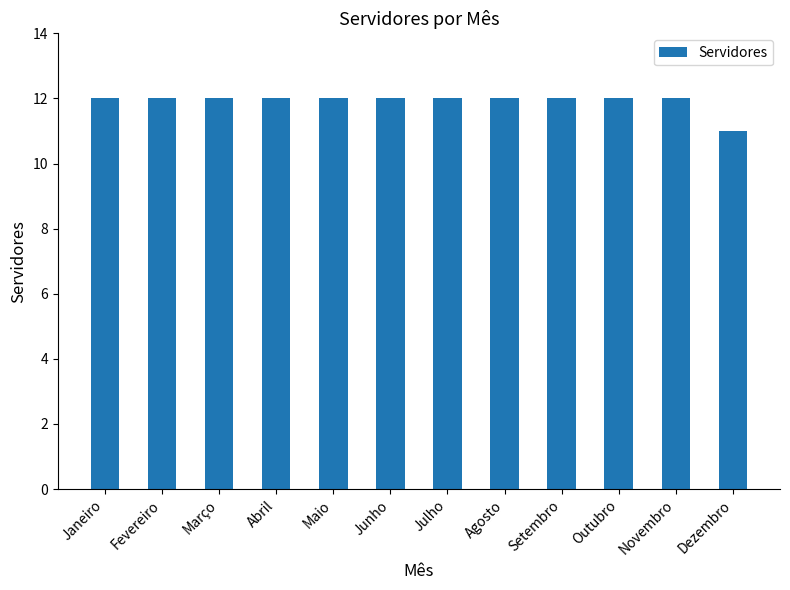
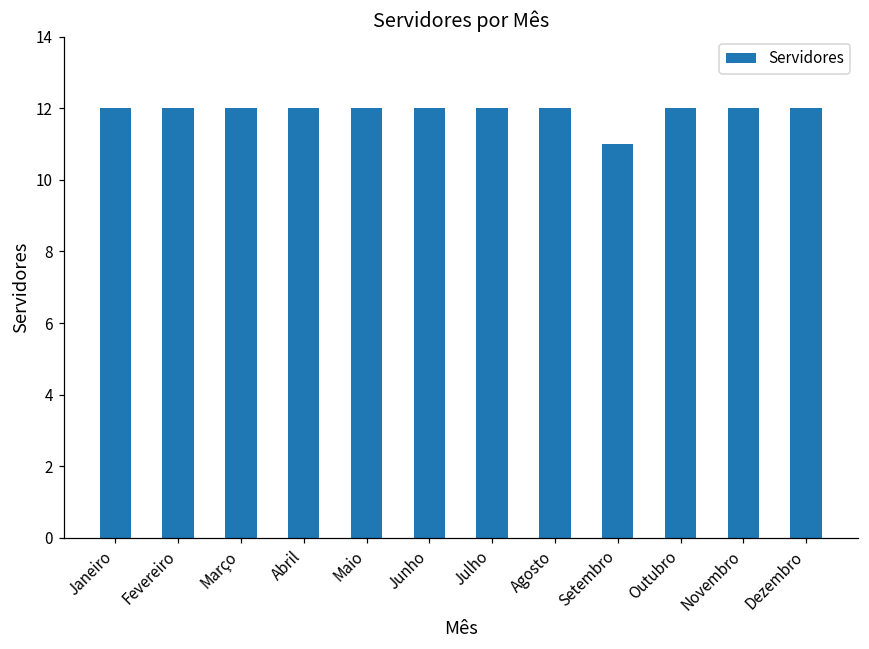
Setembro: 12 -> 11
Dezembro: 11 -> 12
